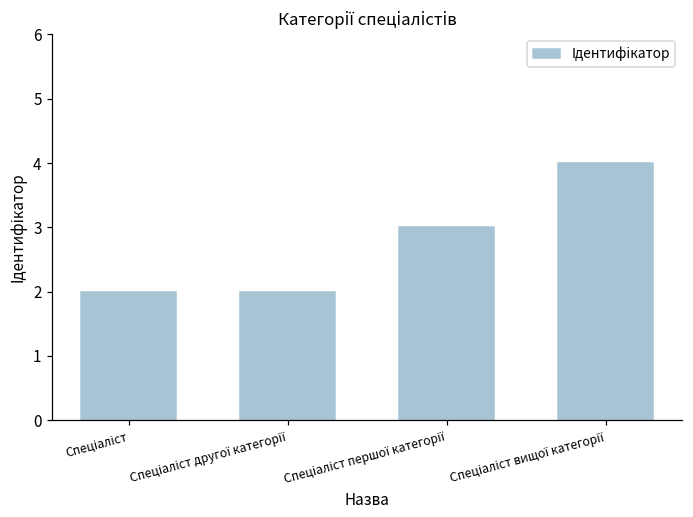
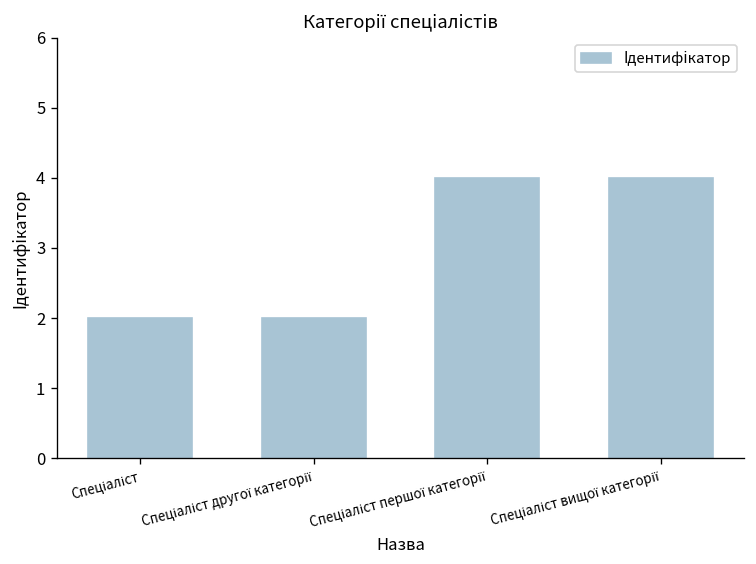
Спеціаліст першої категорії: 3 -> 4
